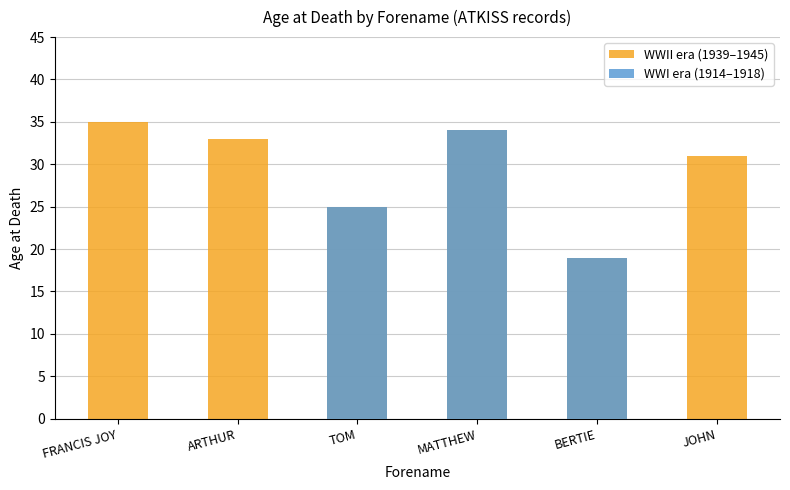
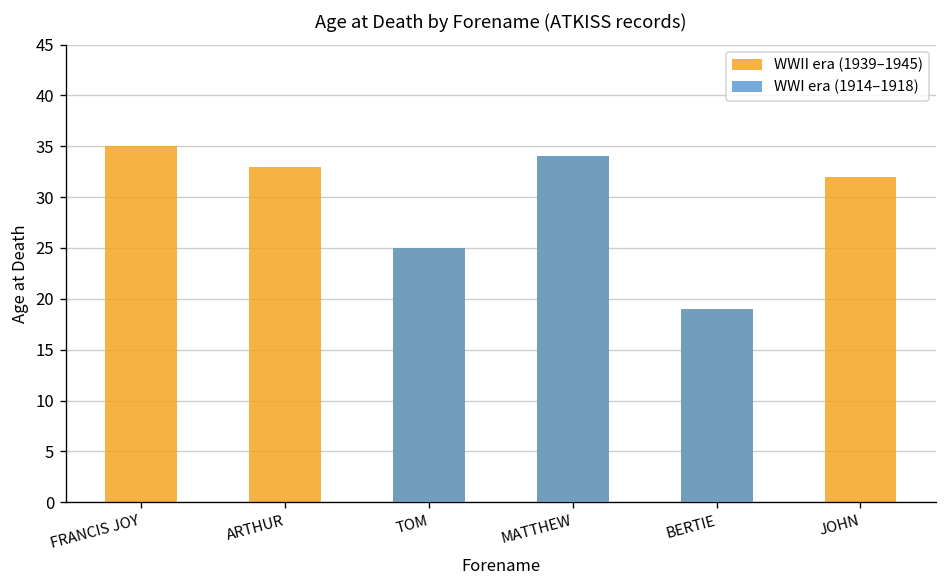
WWII era (1939–1945), JOHN: 31 -> 32
